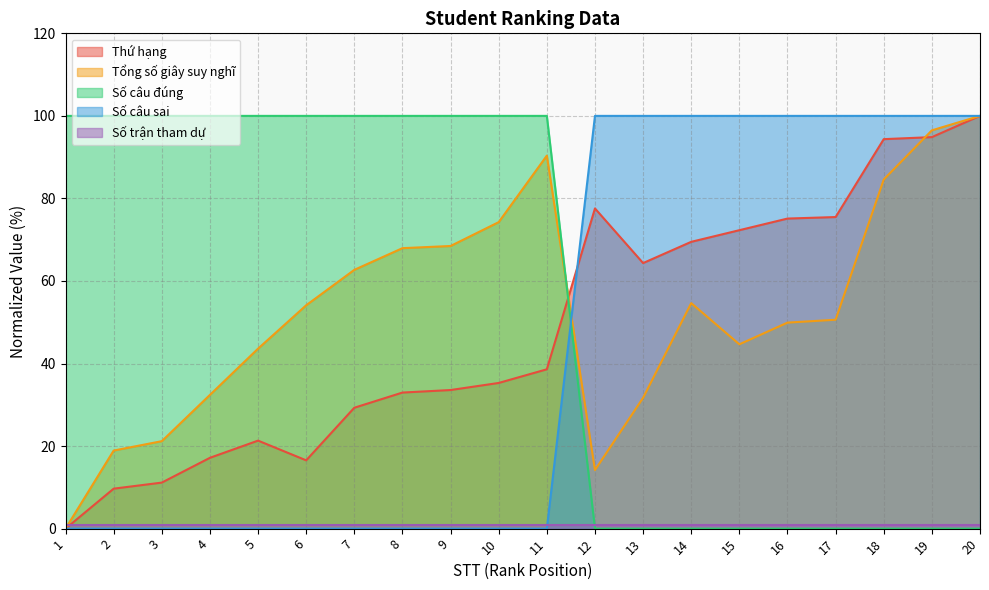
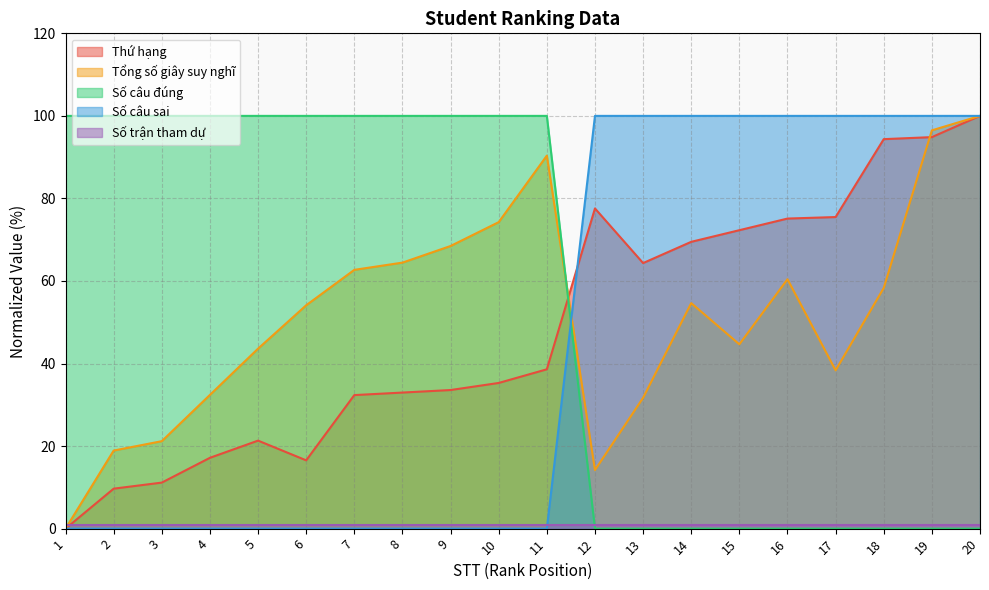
Thứ hạng, 7: 29 -> 32
Tổng số giây suy nghĩ, 8: 68 -> 64
Tổng số giây suy nghĩ, 16: 50 -> 60
Tổng số giây suy nghĩ, 17: 51 -> 38
Tổng số giây suy nghĩ, 18: 85 -> 58
